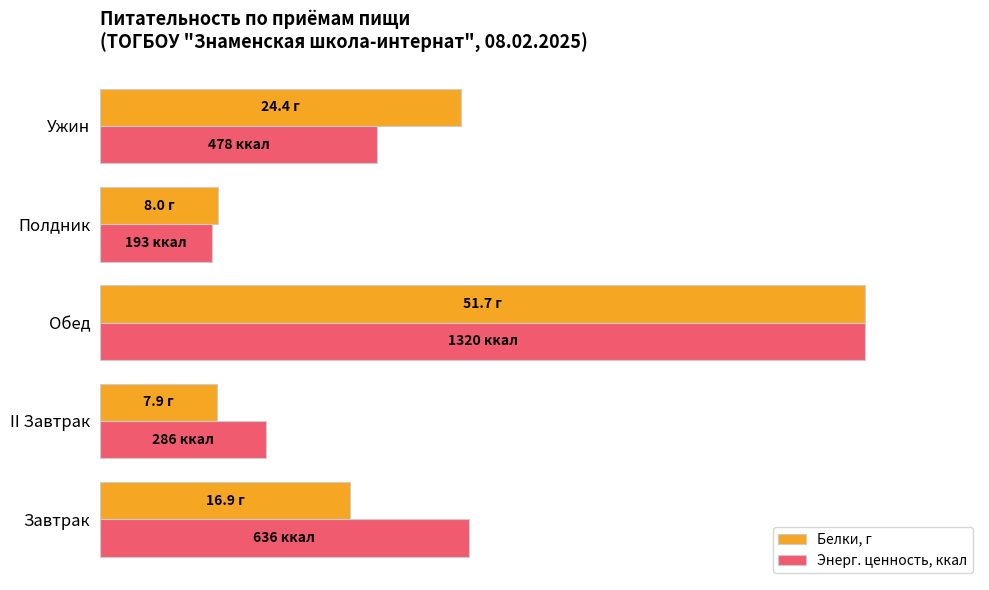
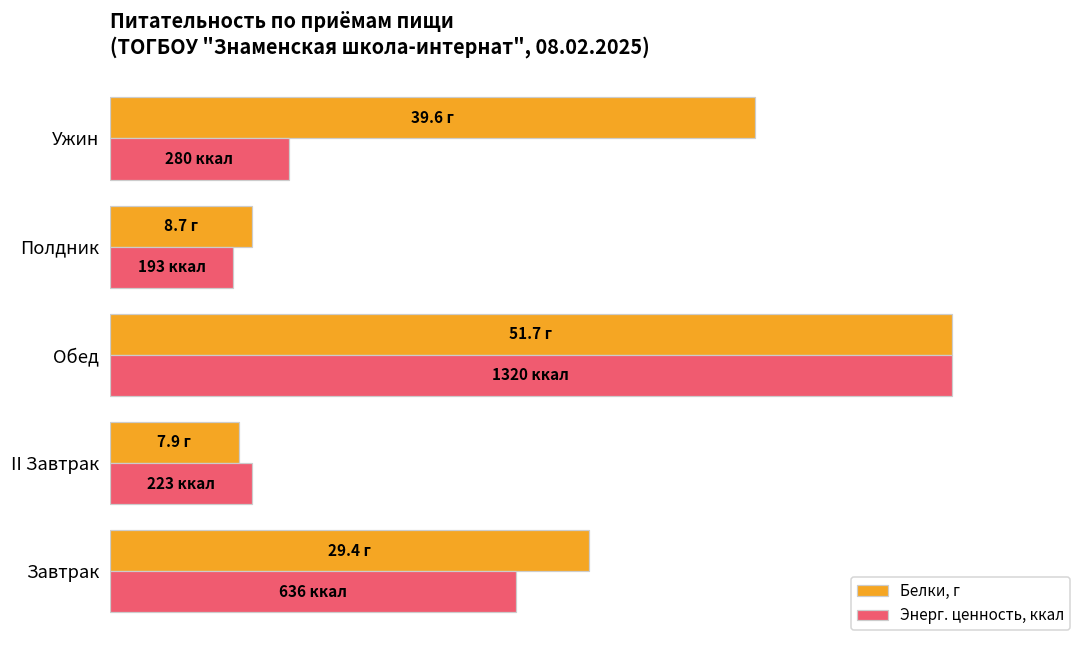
Белки, г, Ужин: 24.4 -> 39.6
Энерг. ценность, ккал, Ужин: 478 -> 280
Белки, г, Полдник: 8.0 -> 8.7
Энерг. ценность, ккал, II Завтрак: 286 -> 223
Белки, г, Завтрак: 16.9 -> 29.4
